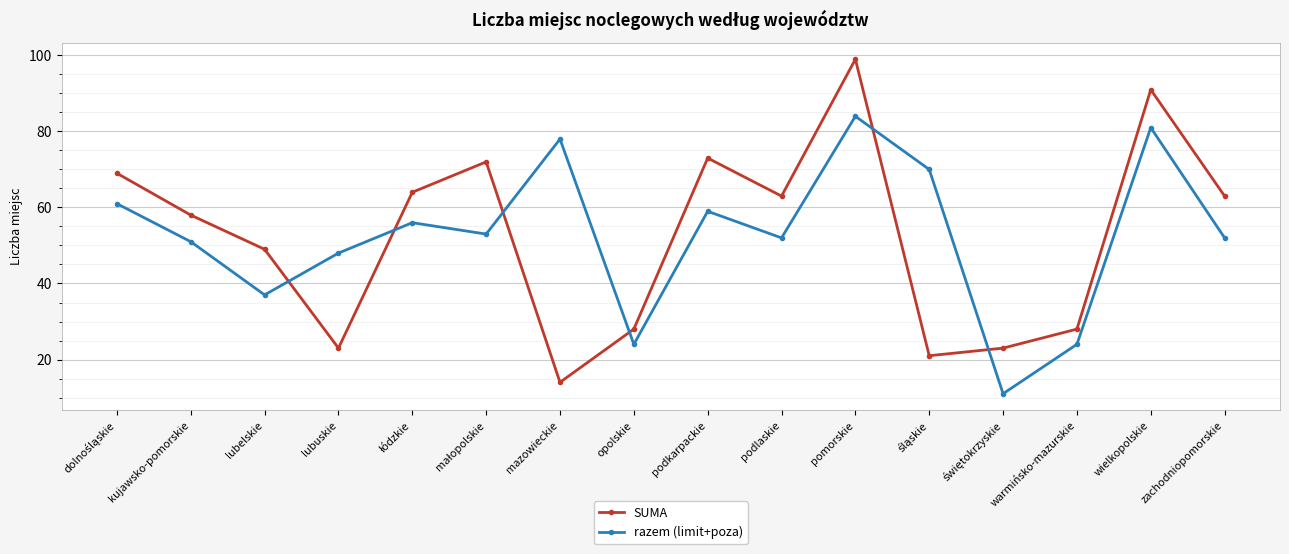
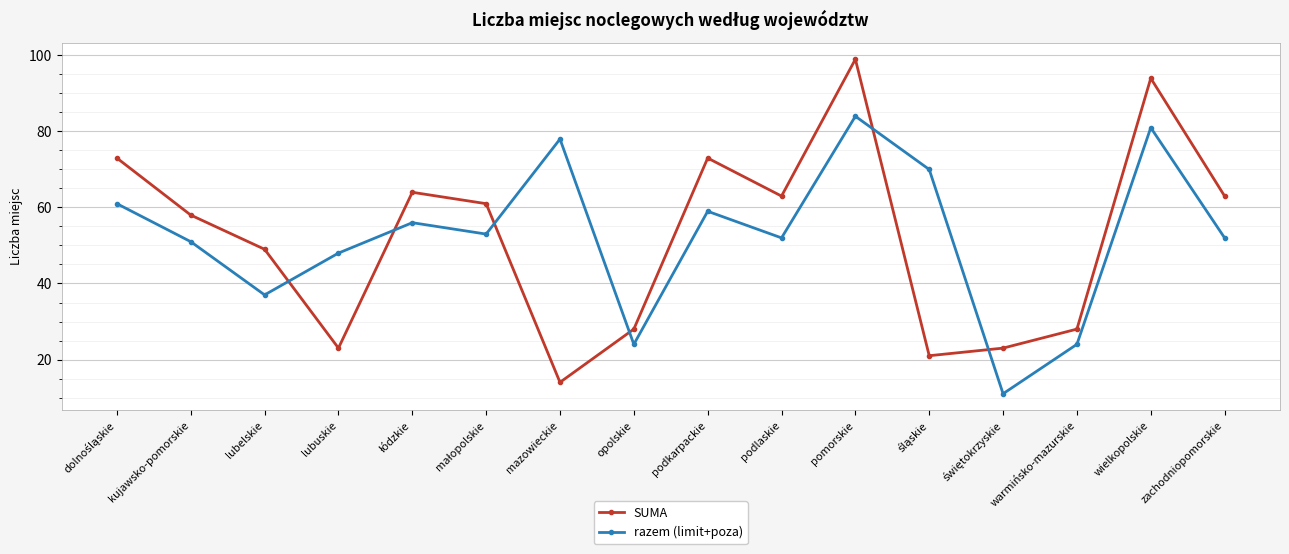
SUMA, dolnośląskie: 69 -> 73
SUMA, małopolskie: 72 -> 61
SUMA, wielkopolskie: 91 -> 94
